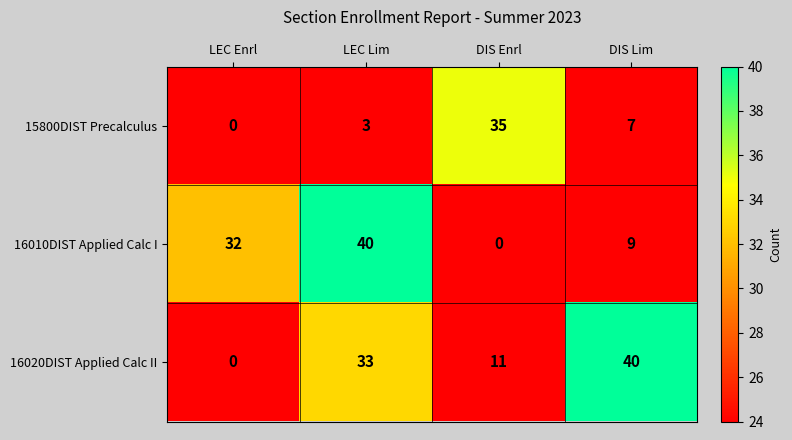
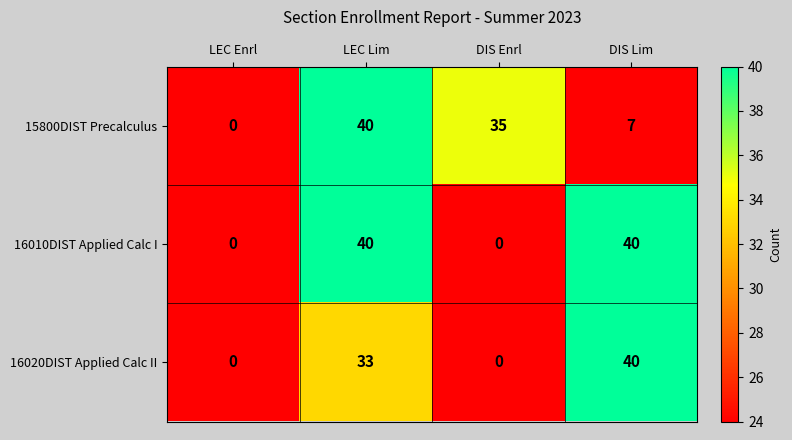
15800DIST Precalculus, LEC Lim: 3 -> 40
16010DIST Applied Calc I, LEC Enrl: 32 -> 0
16010DIST Applied Calc I, DIS Lim: 9 -> 40
16020DIST Applied Calc II, DIS Enrl: 11 -> 0
